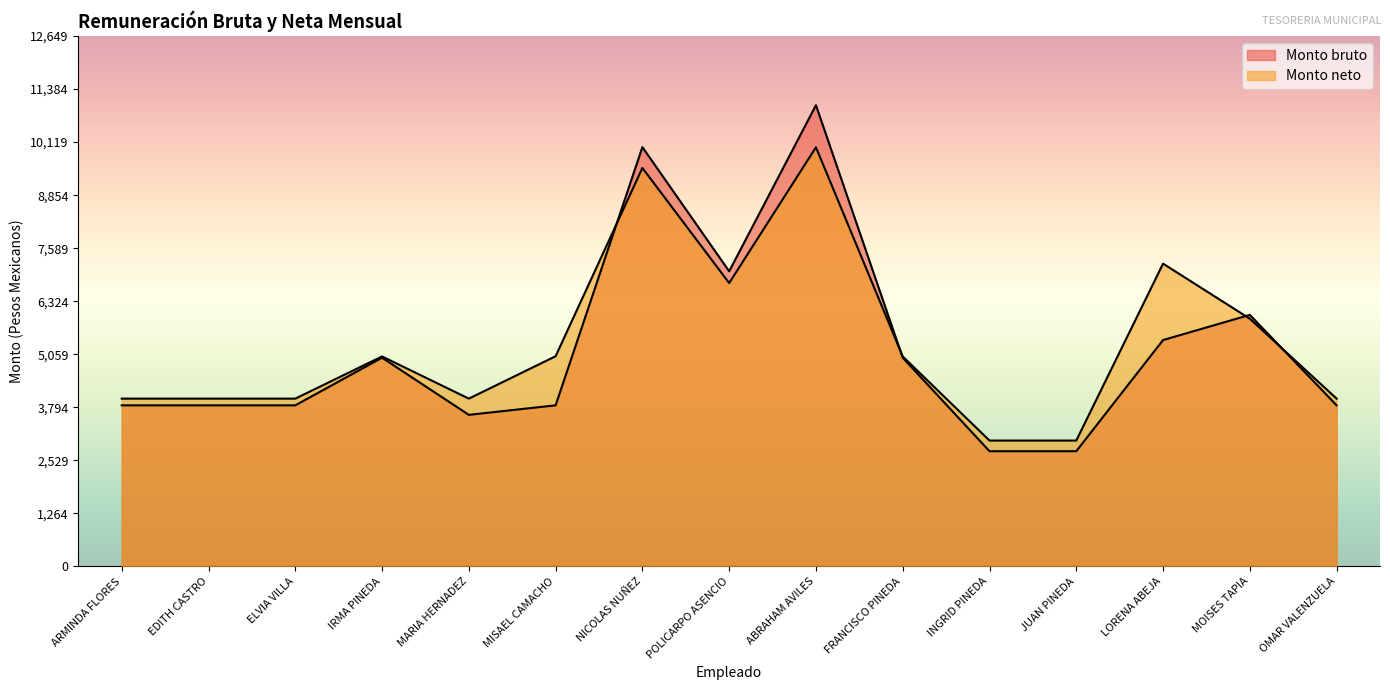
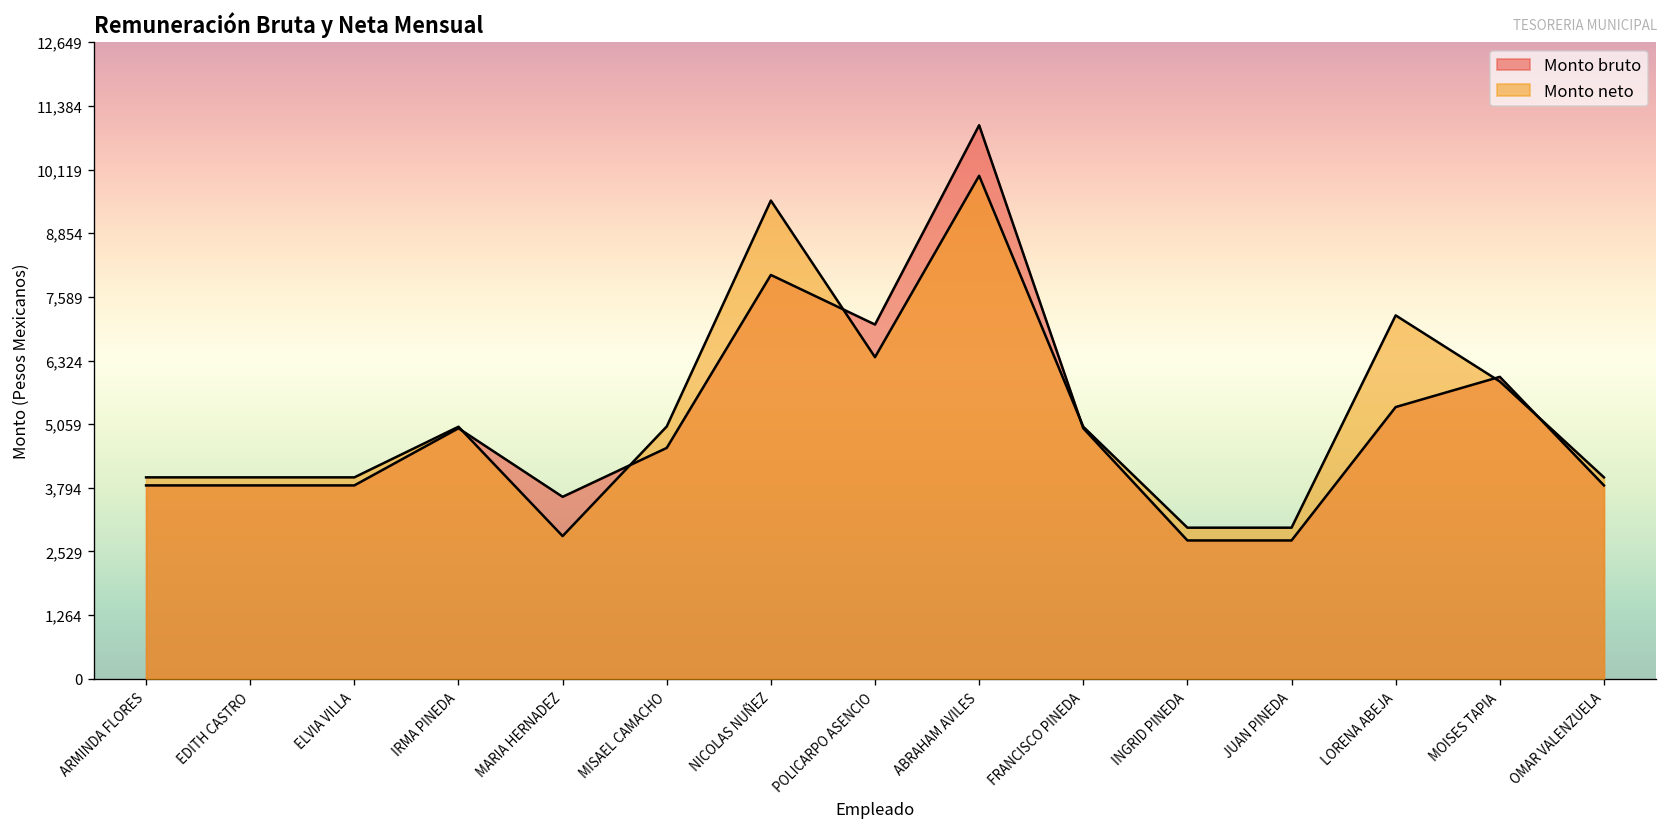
Monto neto, MARIA HERNADEZ: 4,000 -> 2,800
Monto bruto, MISAEL CAMACHO: 3,800 -> 4,600
Monto bruto, NICOLAS NUÑEZ: 10,000 -> 8,000
Monto neto, POLICARPO ASENCIO: 6,800 -> 6,400
